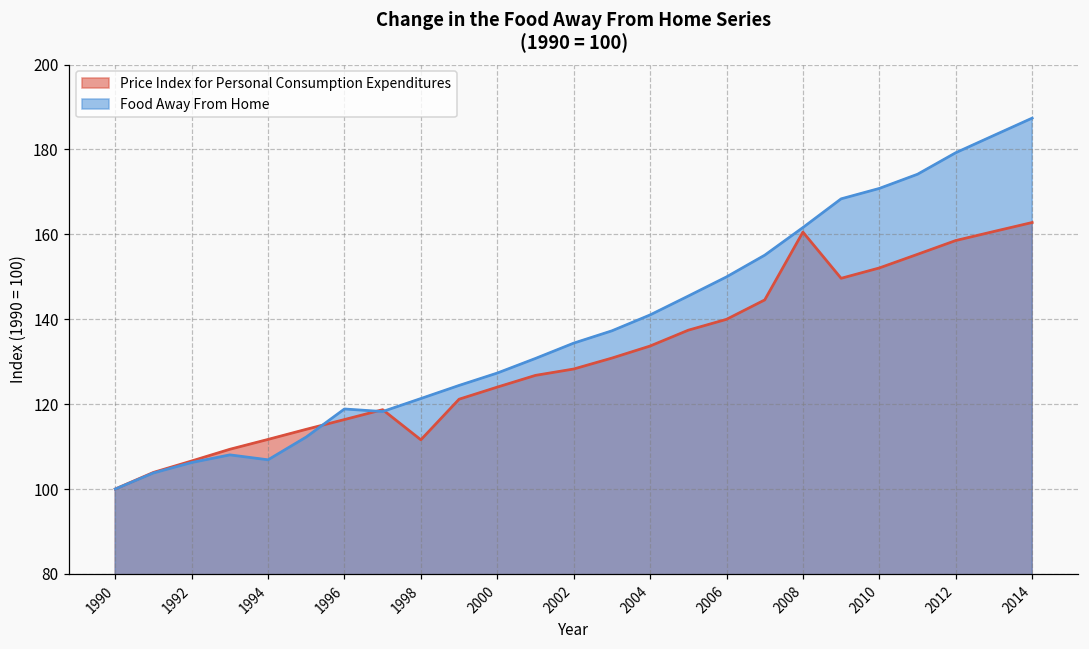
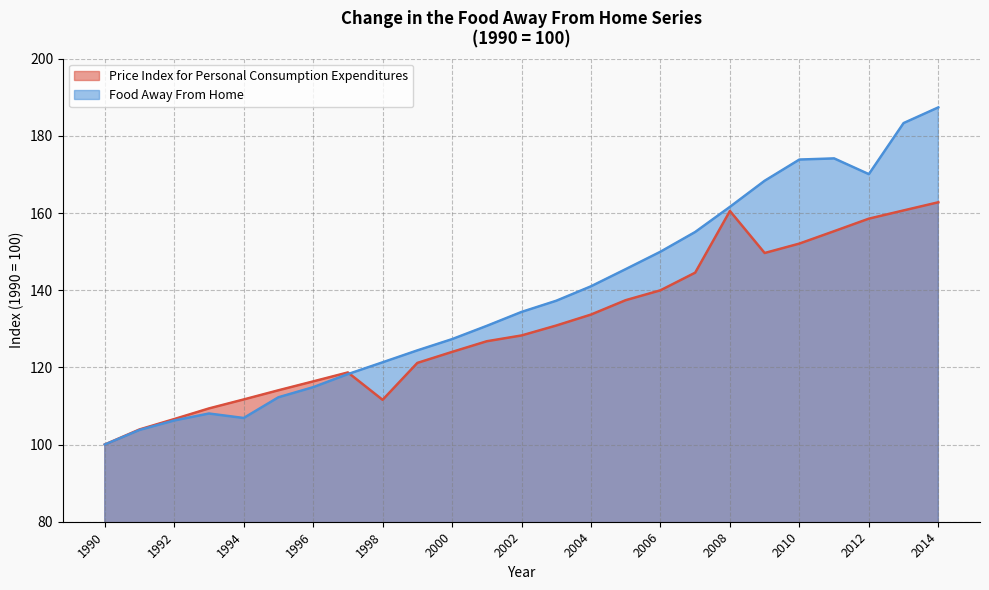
Food Away From Home, 1996: 119 -> 115
Food Away From Home, 2010: 171 -> 174
Food Away From Home, 2012: 179 -> 170
